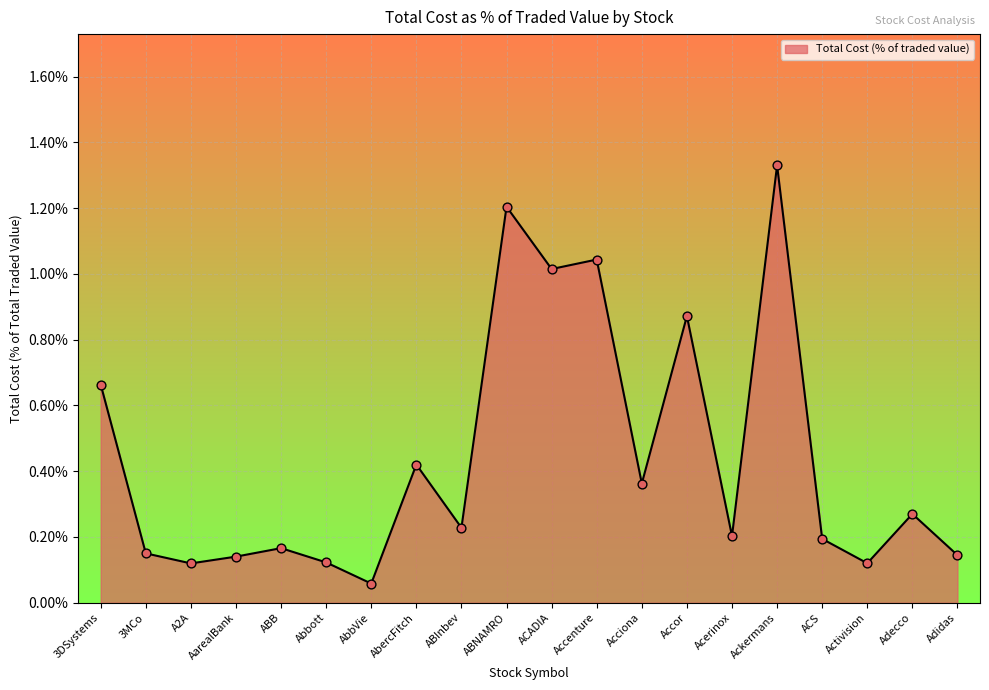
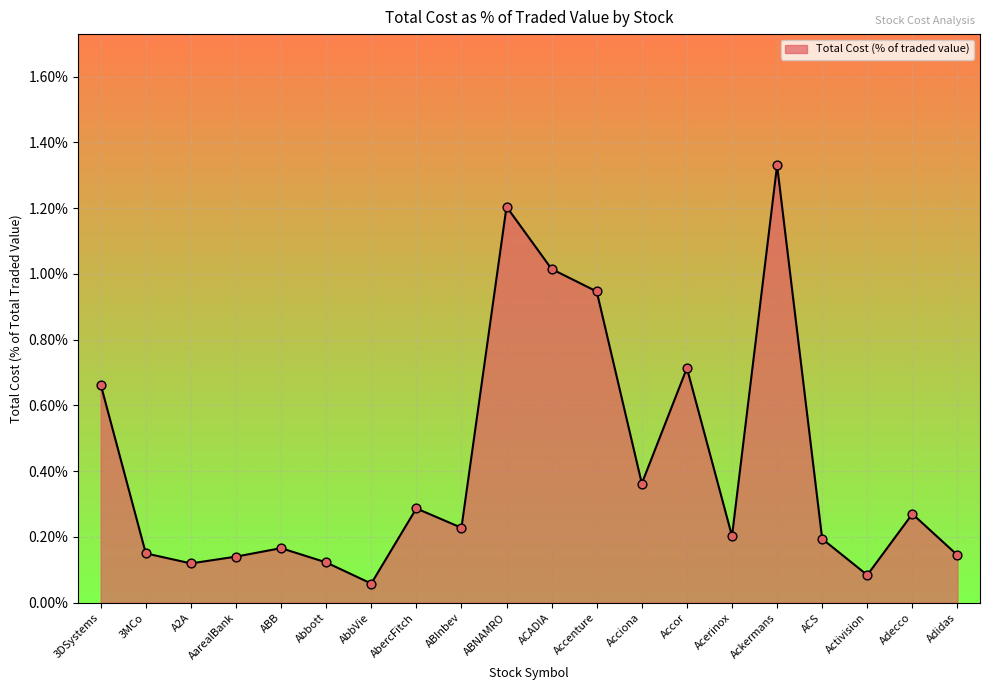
AbercFitch: 0.42% -> 0.29%
Accenture: 1.04% -> 0.95%
Accor: 0.87% -> 0.71%
Activision: 0.12% -> 0.08%
